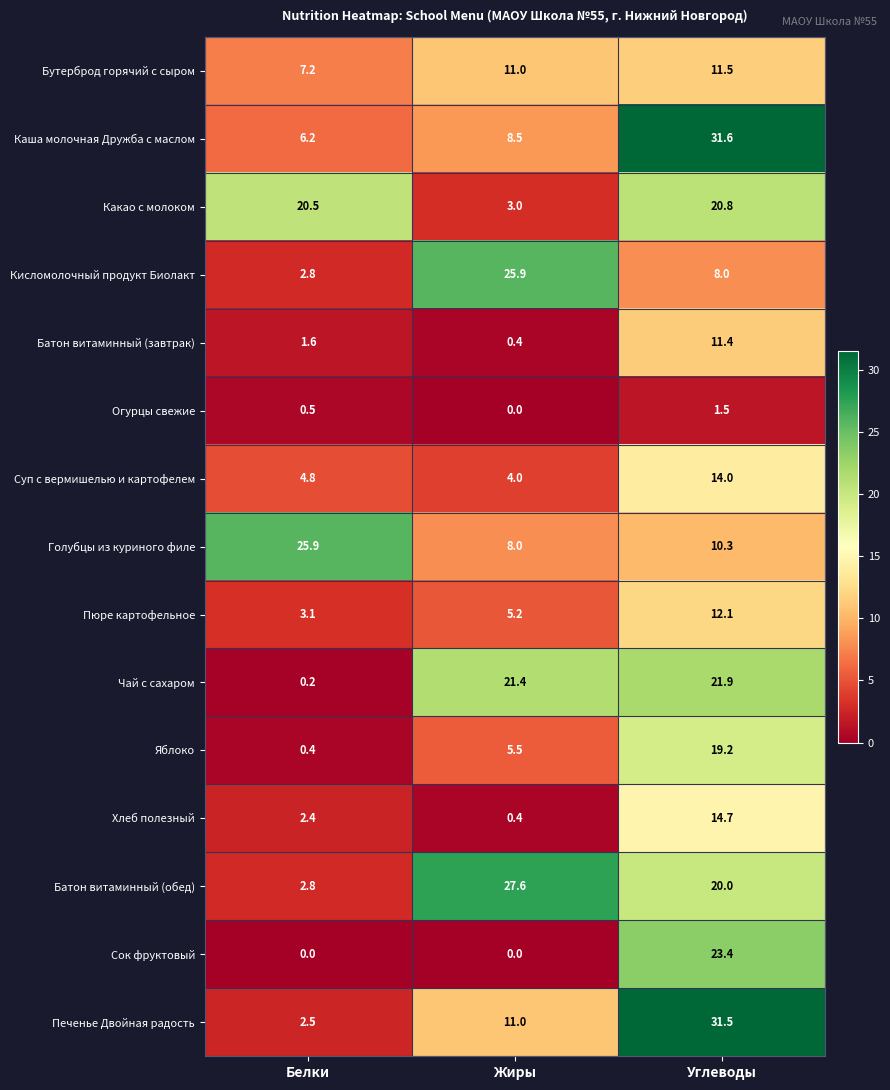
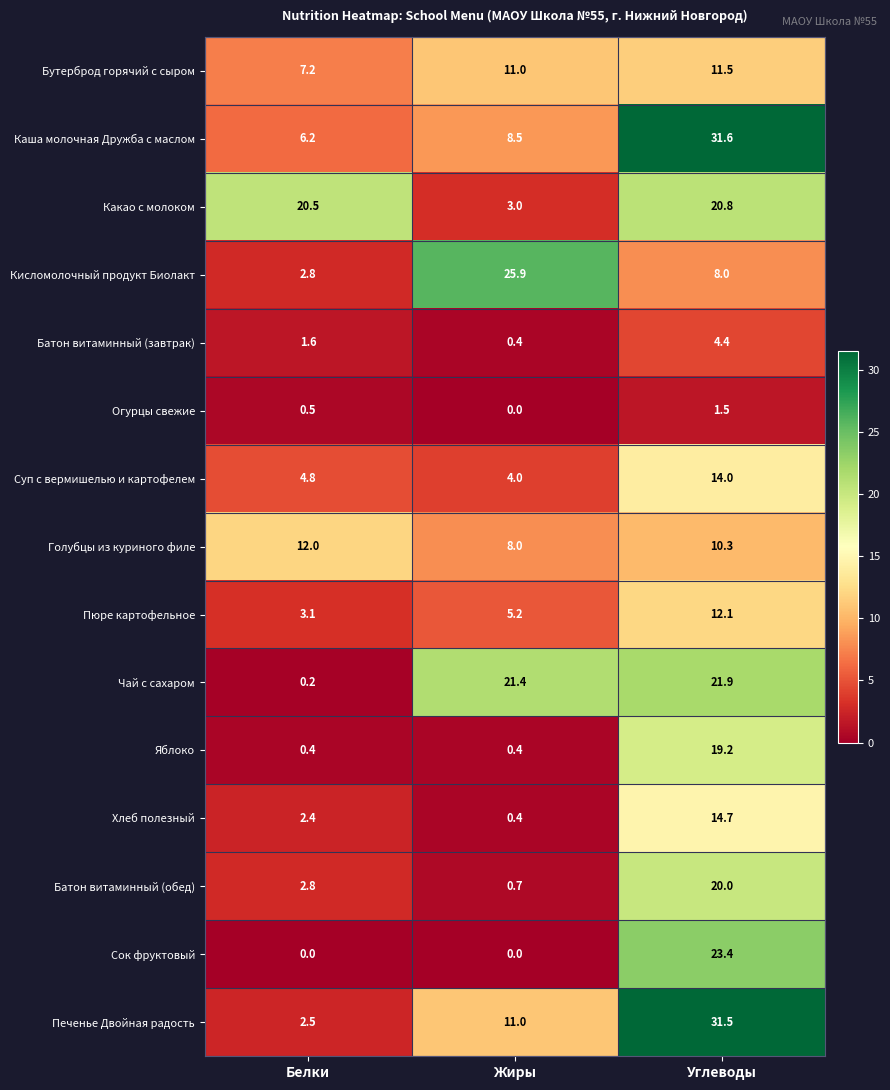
Батон витаминный (завтрак), Углеводы: 11.4 -> 4.4
Голубцы из куриного филе, Белки: 25.9 -> 12.0
Яблоко, Жиры: 5.5 -> 0.4
Батон витаминный (обед), Жиры: 27.6 -> 0.7
